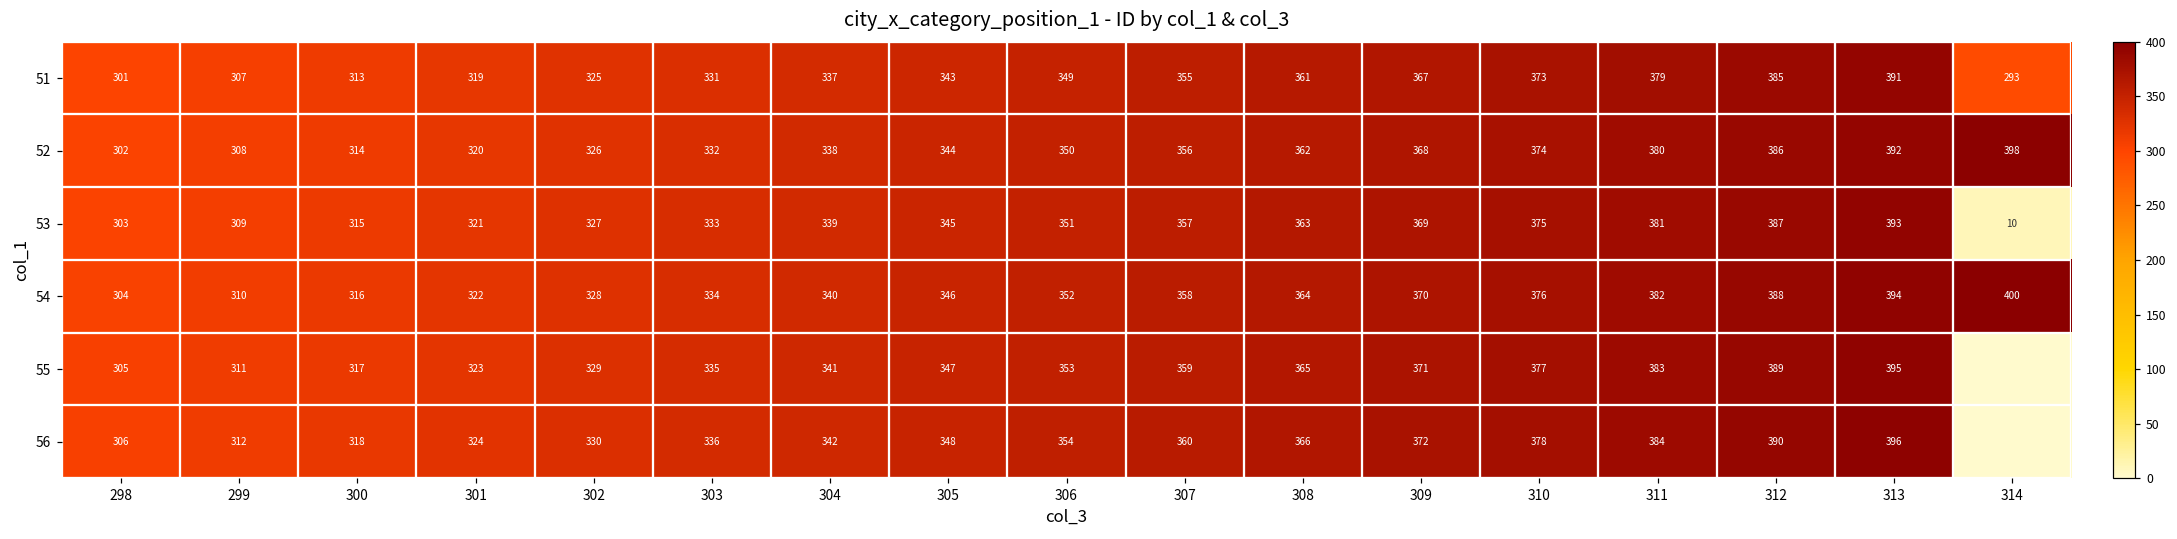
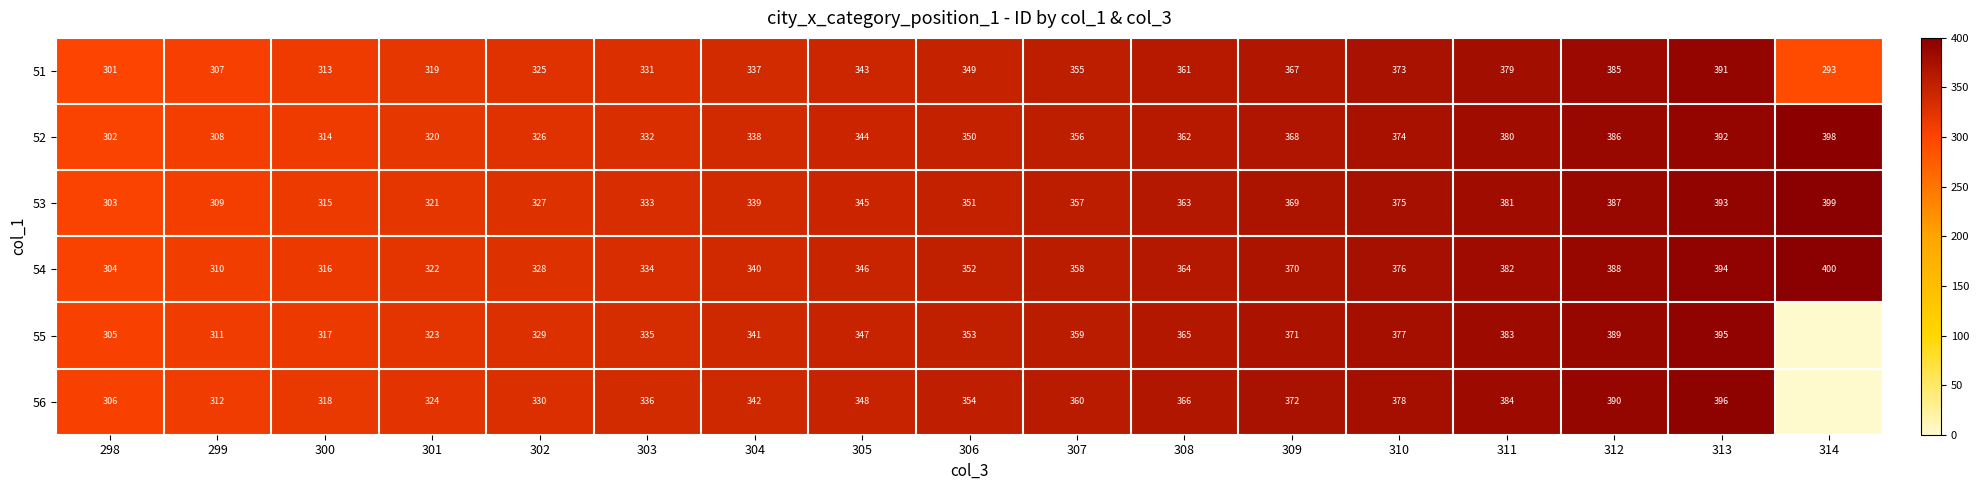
53, 314: 10 -> 399
